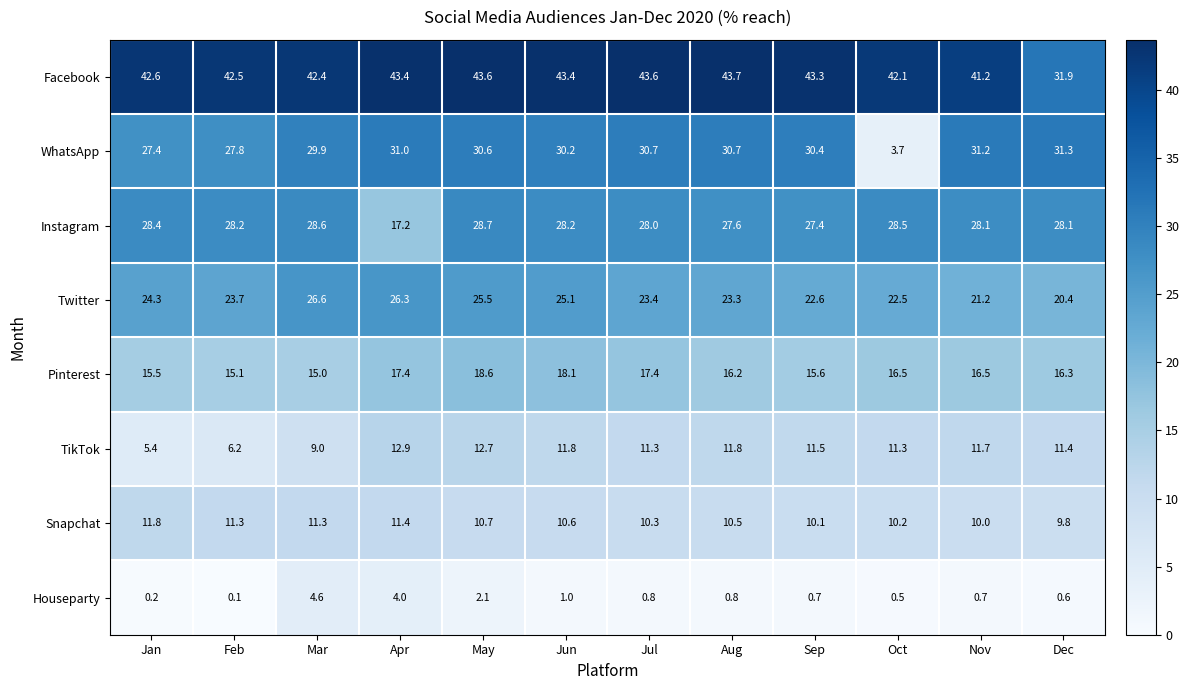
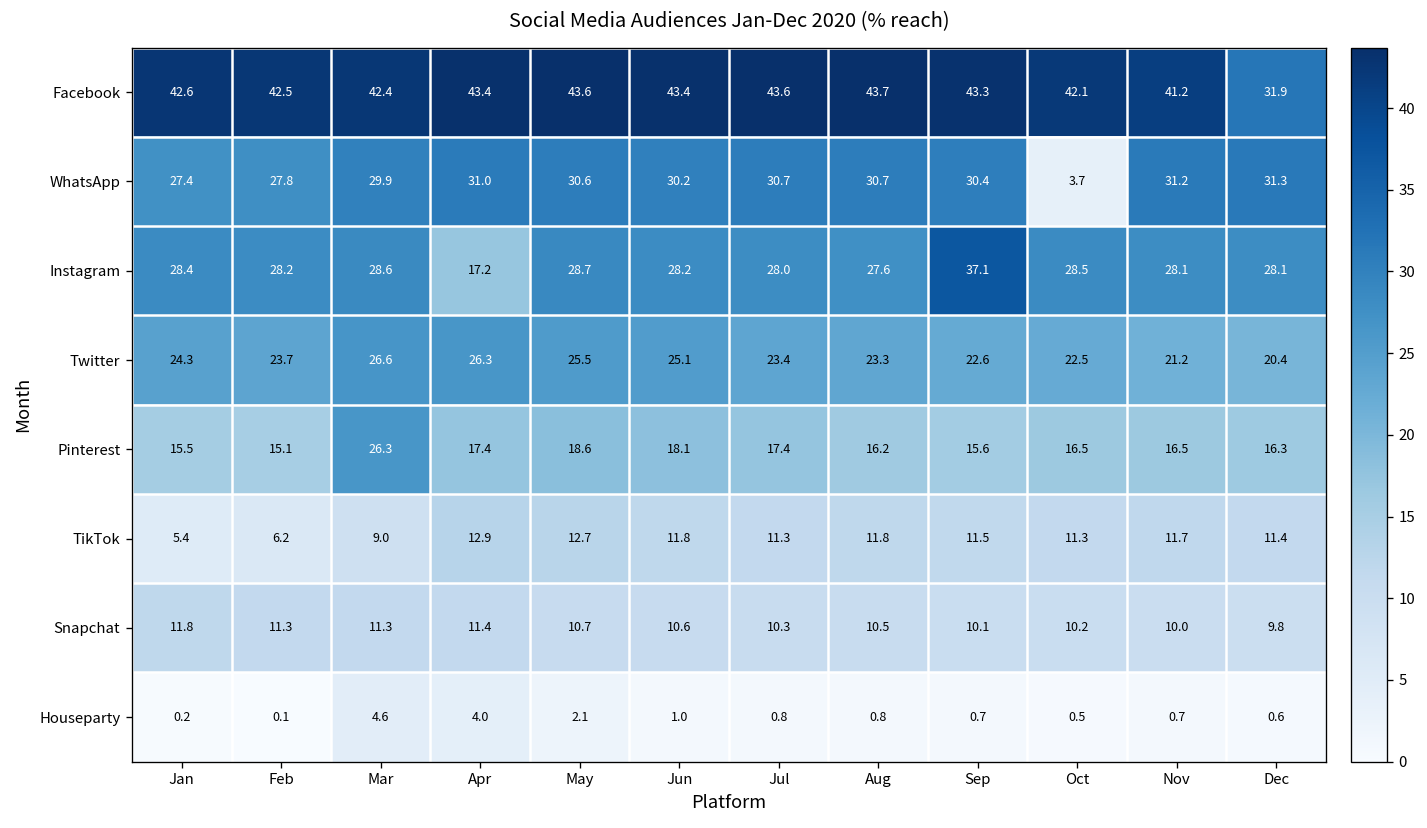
Instagram, Sep: 27.4 -> 37.1
Pinterest, Mar: 15.0 -> 26.3
